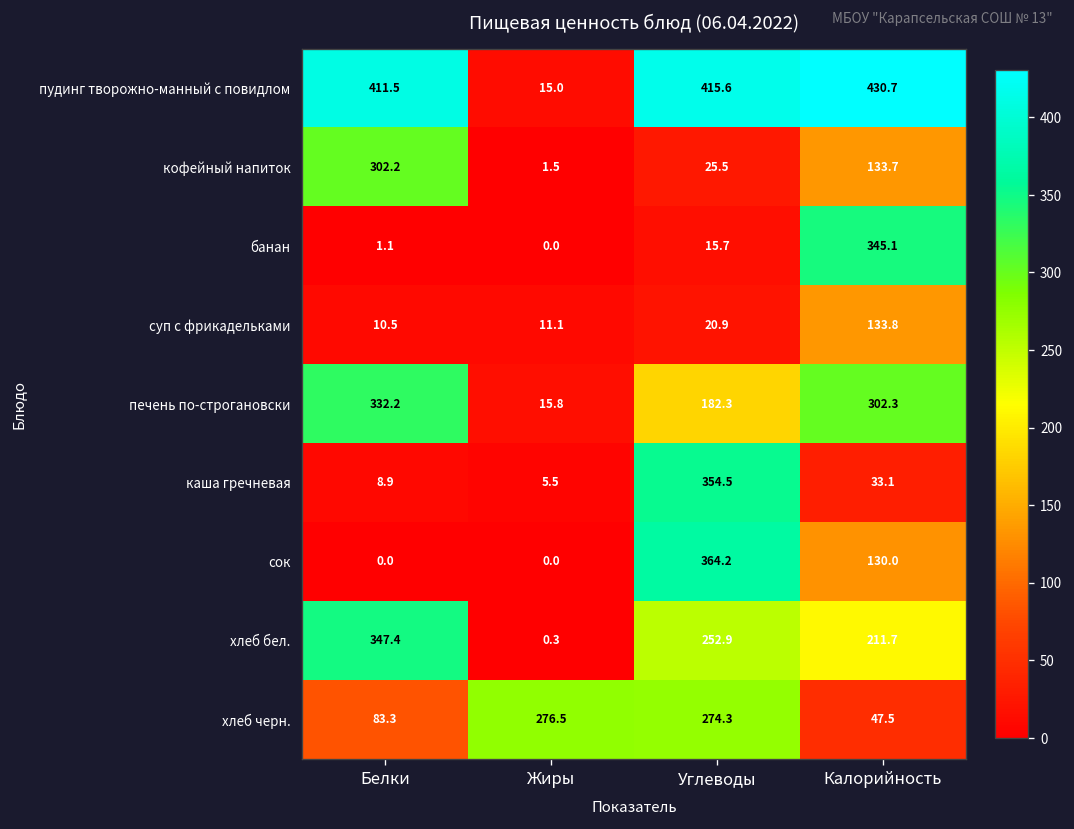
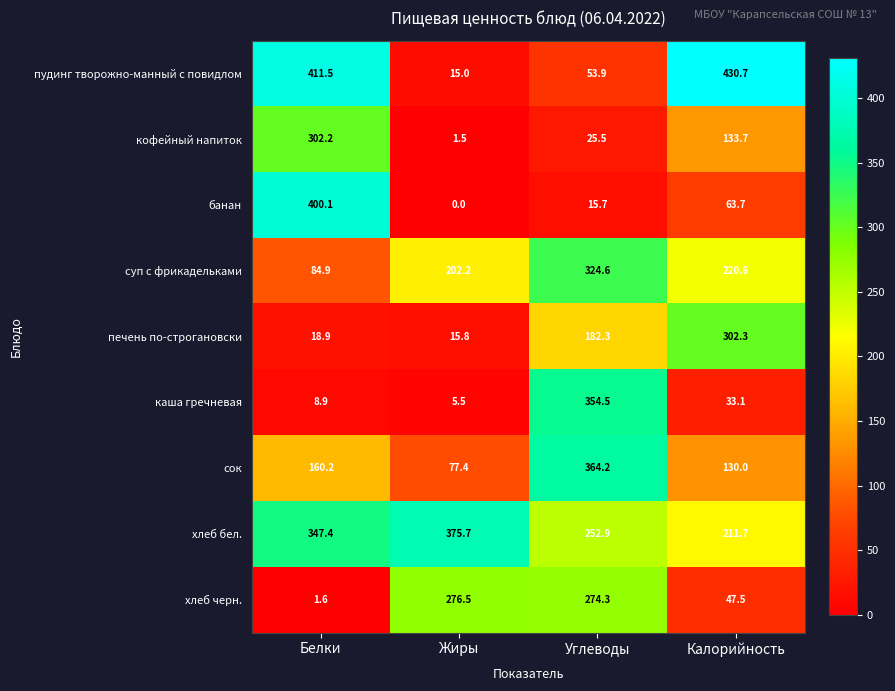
пудинг творожно-манный с повидлом, Углеводы: 415.6 -> 53.9
банан, Белки: 1.1 -> 400.1
банан, Калорийность: 345.1 -> 63.7
суп с фрикадельками, Белки: 10.5 -> 84.9
суп с фрикадельками, Жиры: 11.1 -> 202.2
суп с фрикадельками, Углеводы: 20.9 -> 324.6
суп с фрикадельками, Калорийность: 133.8 -> 220.6
печень по-строгановски, Белки: 332.2 -> 18.9
сок, Белки: 0.0 -> 160.2
сок, Жиры: 0.0 -> 77.4
хлеб бел., Жиры: 0.3 -> 375.7
хлеб черн., Белки: 83.3 -> 1.6
